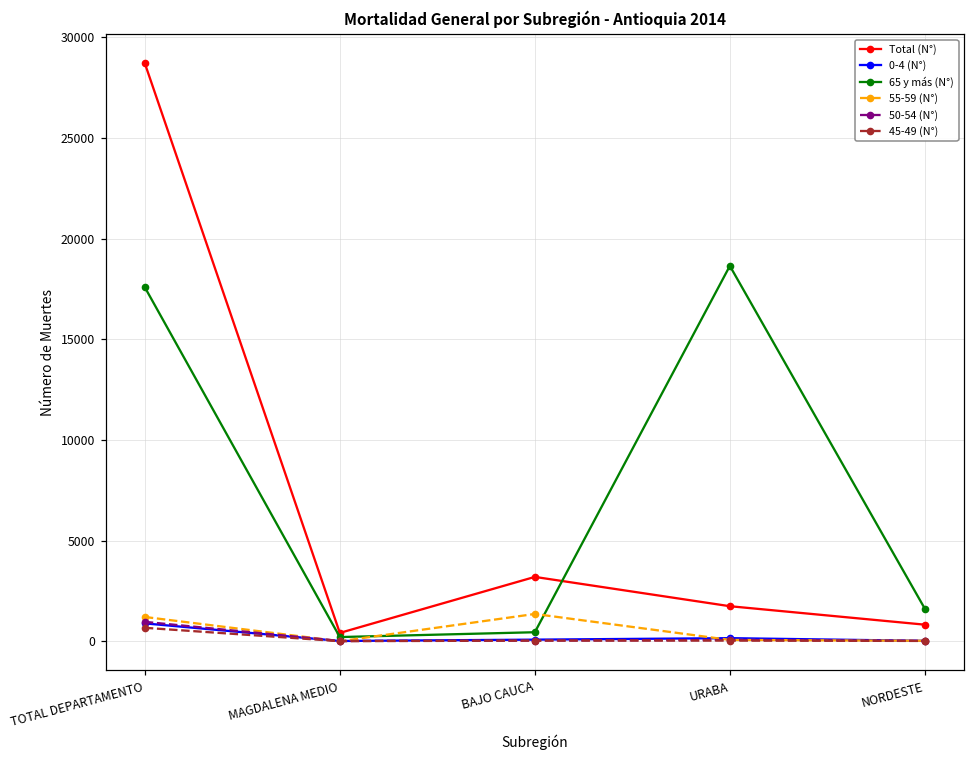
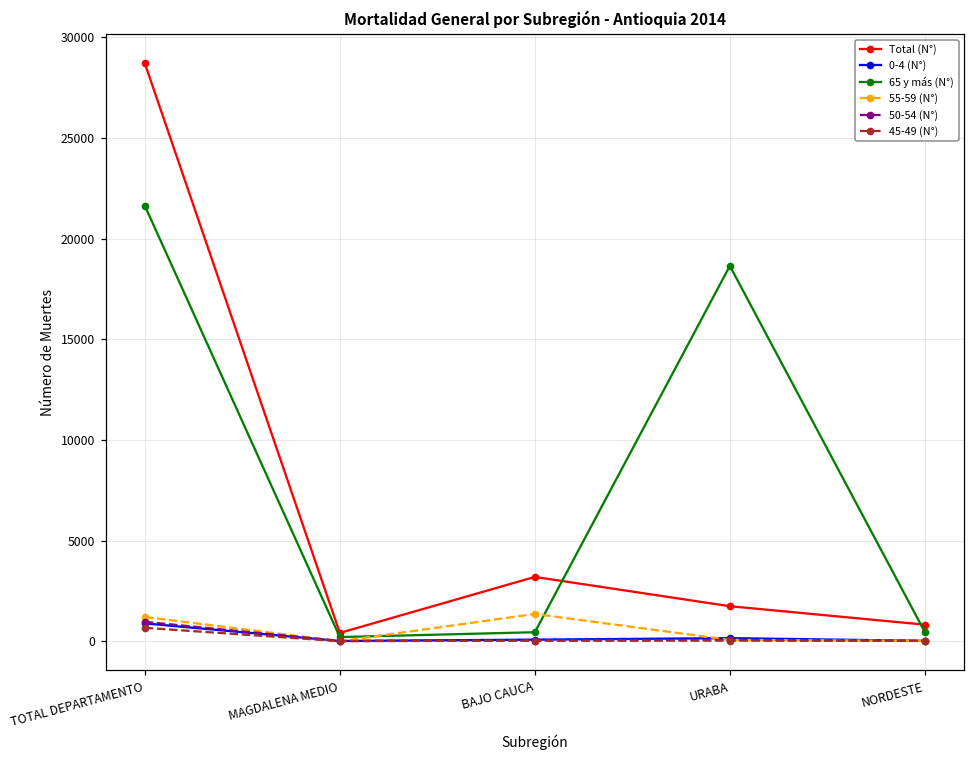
65 y más (N°), TOTAL DEPARTAMENTO: 17600 -> 21600
65 y más (N°), NORDESTE: 1600 -> 500
